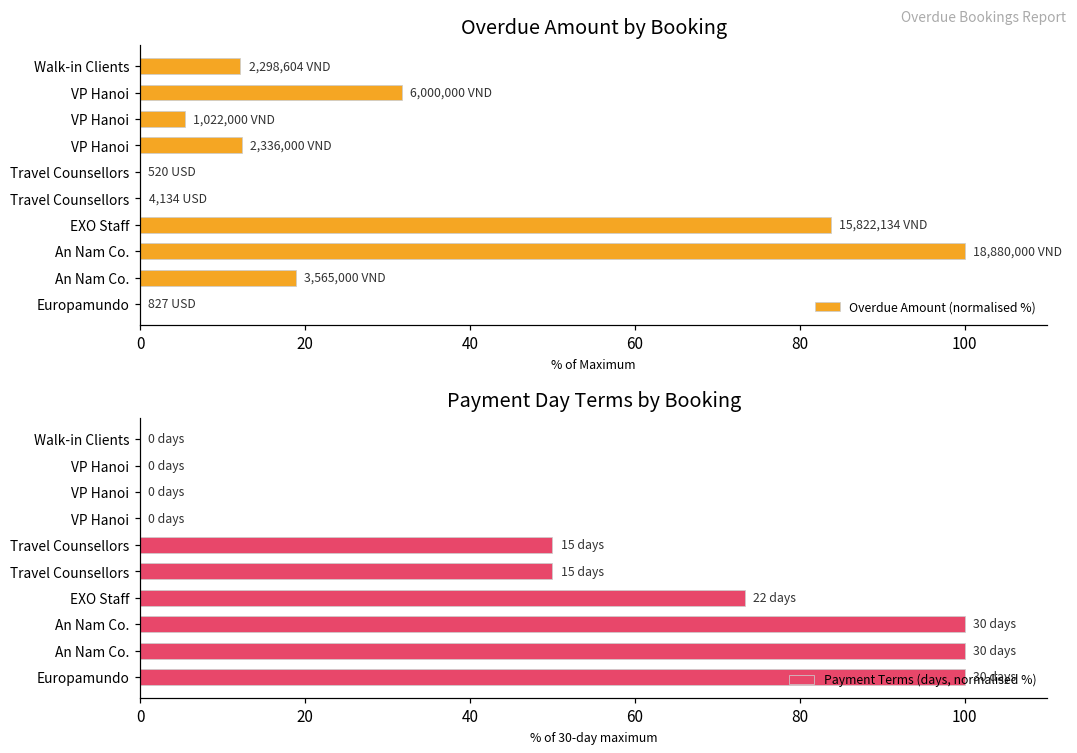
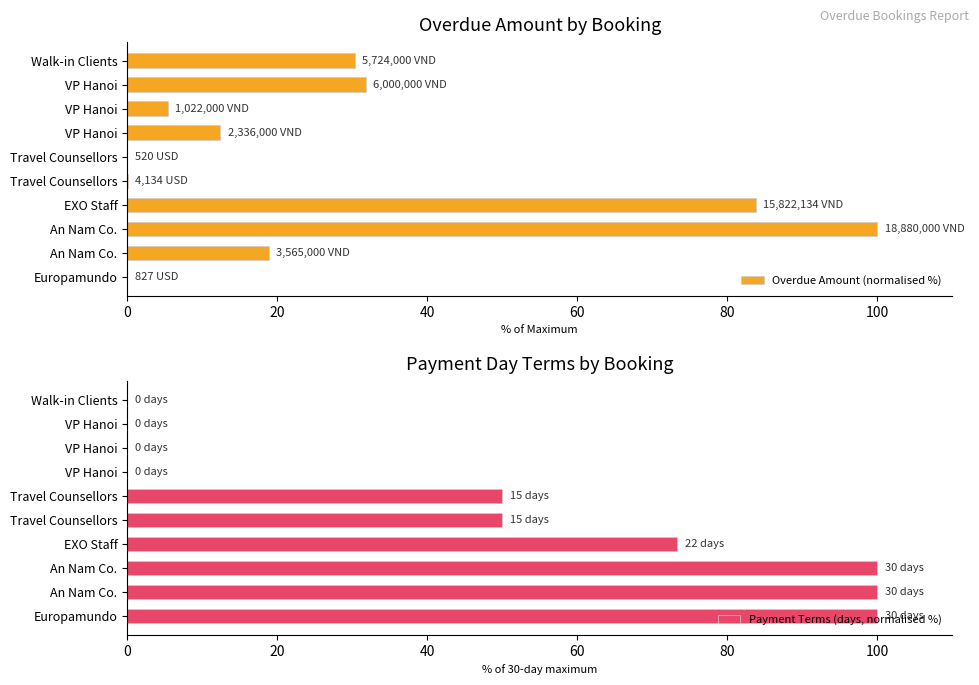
Overdue Amount by Booking, Walk-in Clients: 2,298,604 -> 5,724,000
